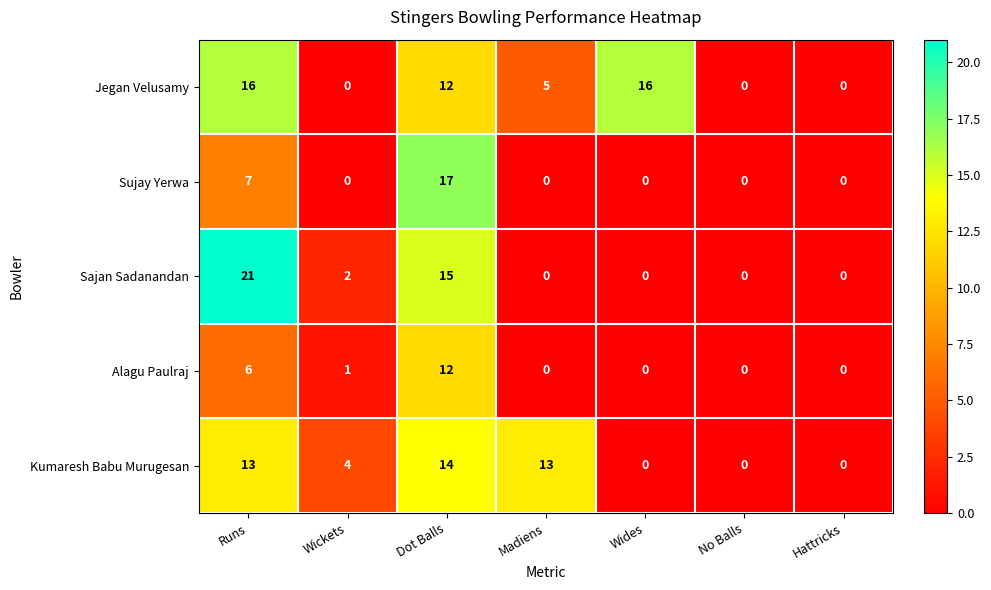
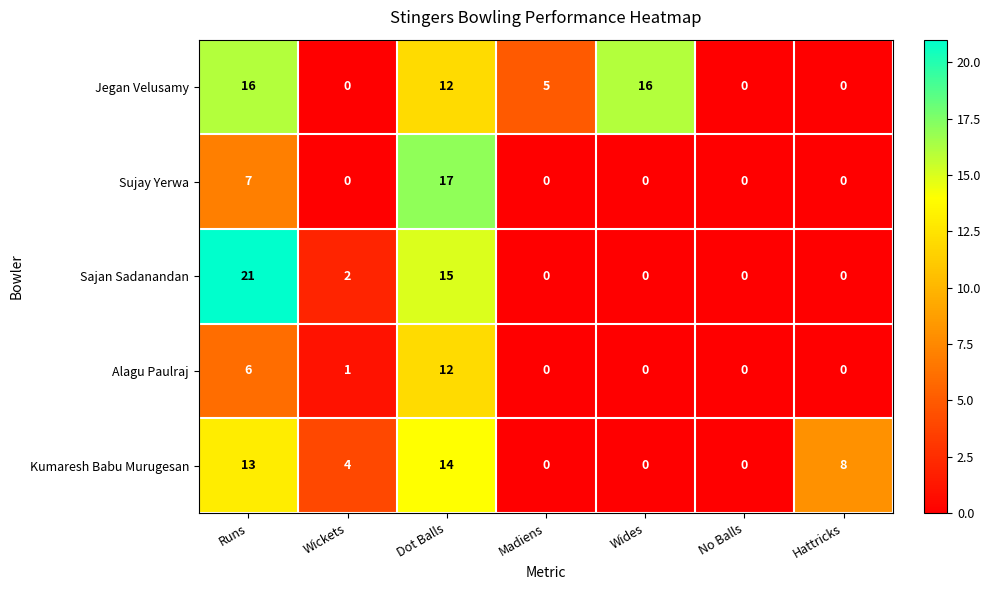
Kumaresh Babu Murugesan, Madiens: 13 -> 0
Kumaresh Babu Murugesan, Hattricks: 0 -> 8
